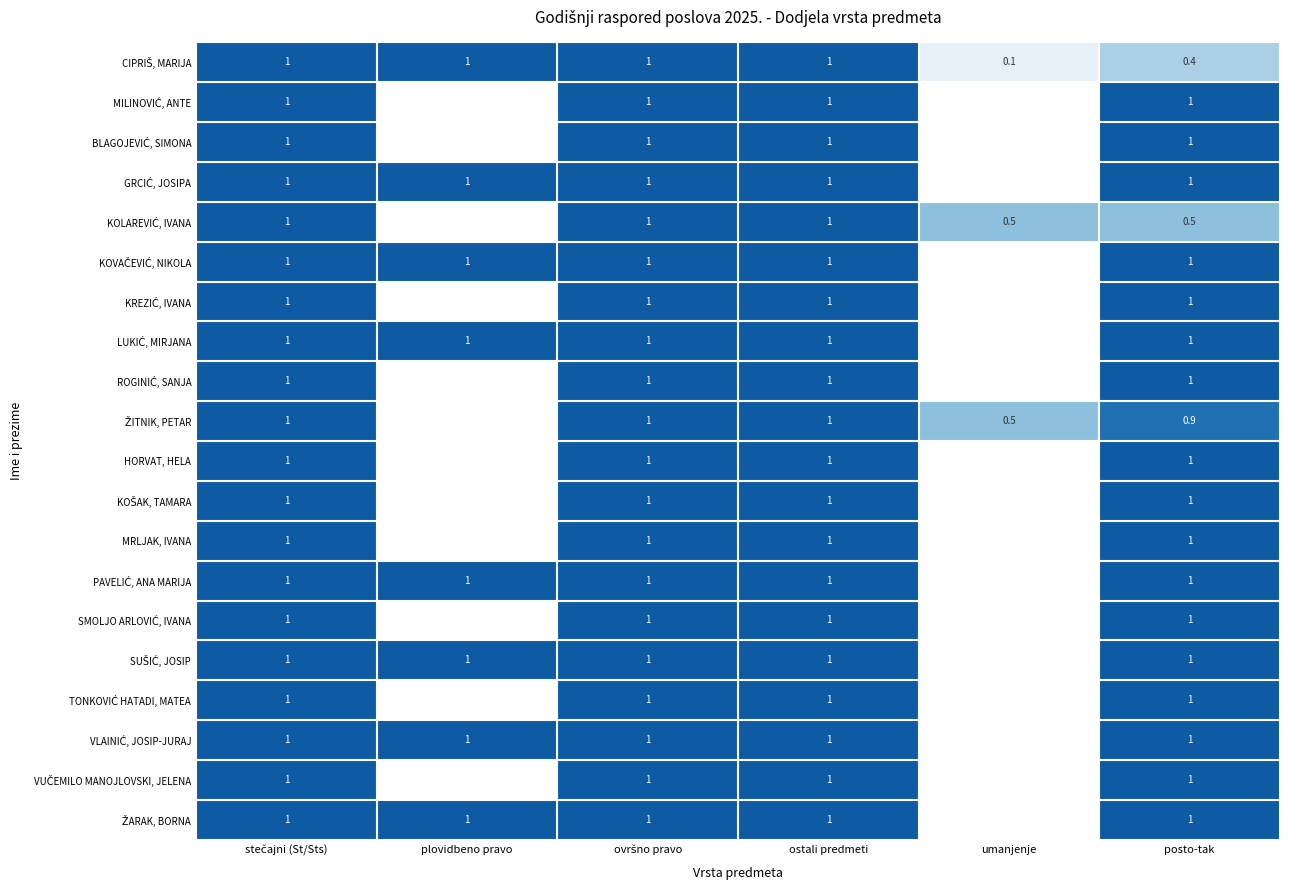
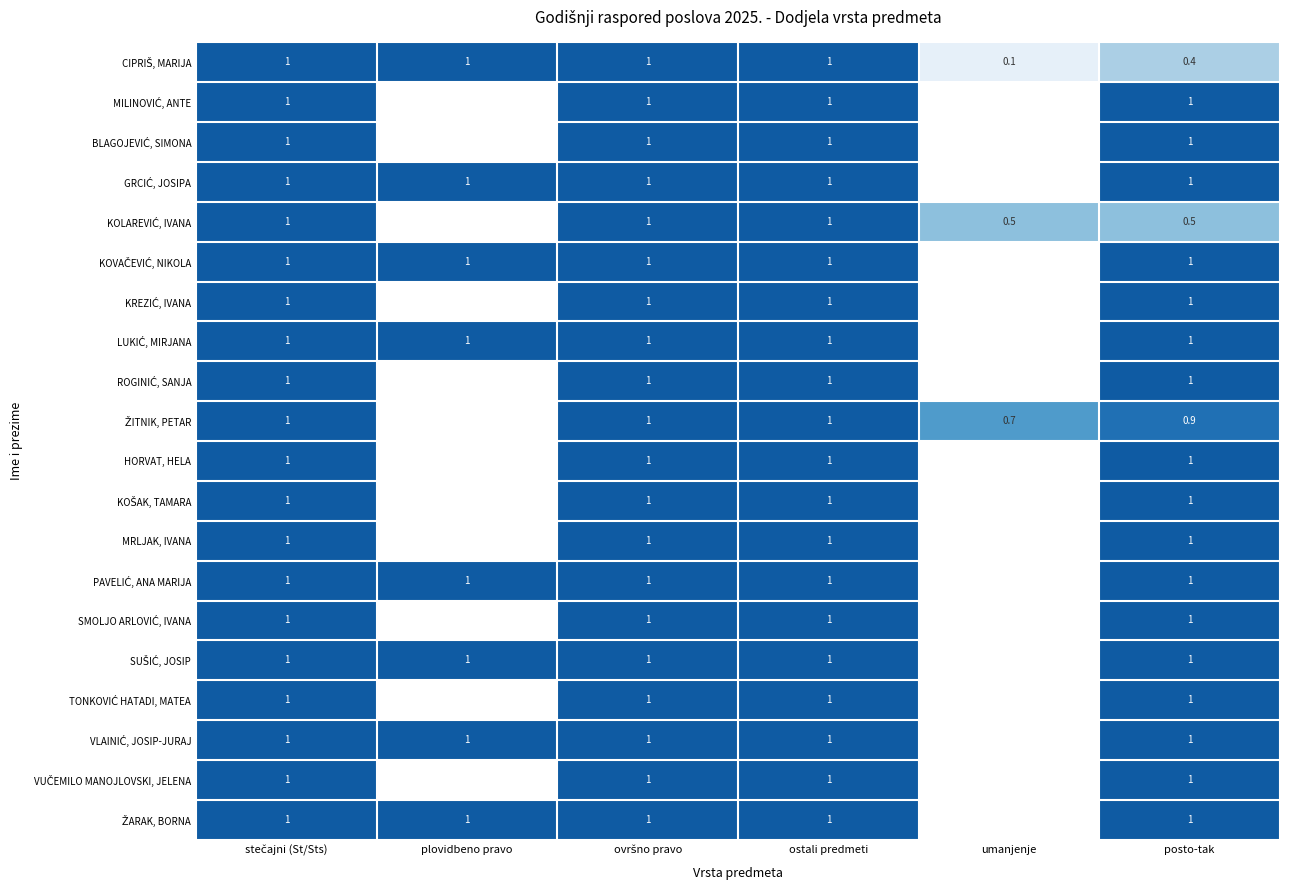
ŽITNIK, PETAR, umanjenje: 0.5 -> 0.7
